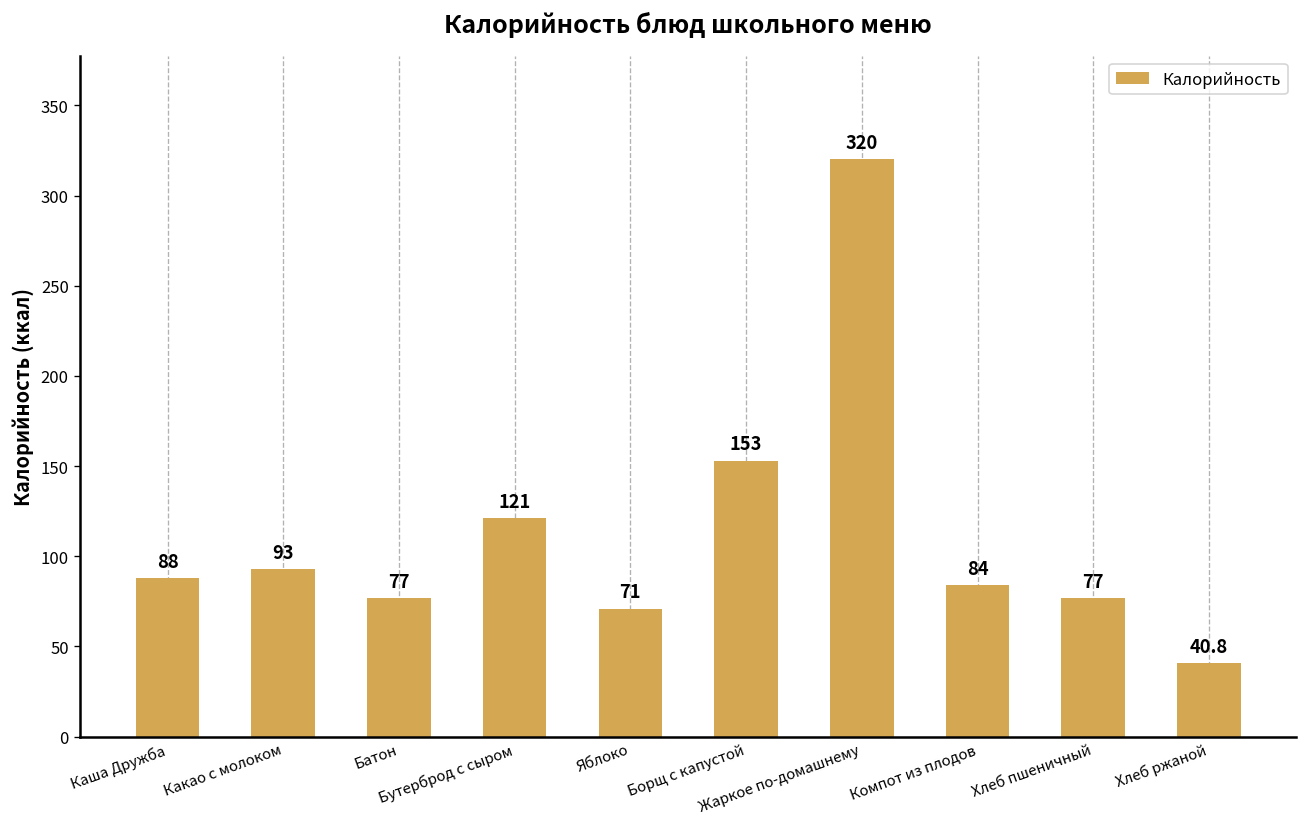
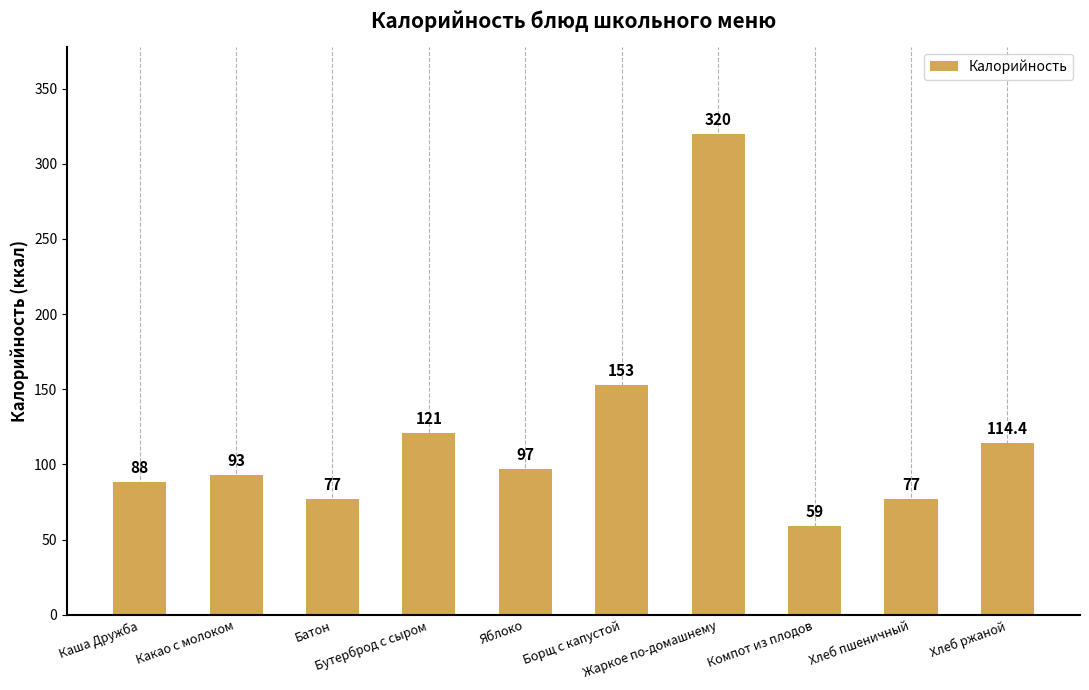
Яблоко: 71 -> 97
Компот из плодов: 84 -> 59
Хлеб ржаной: 40.8 -> 114.4
